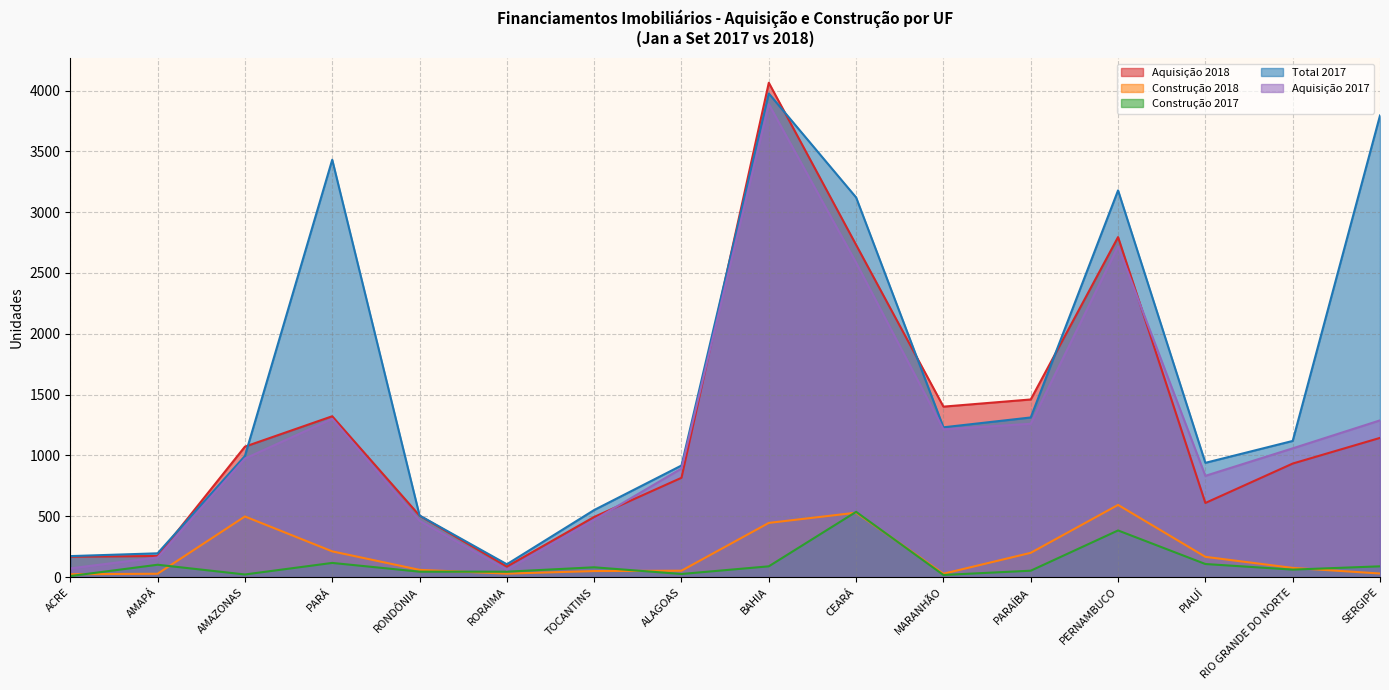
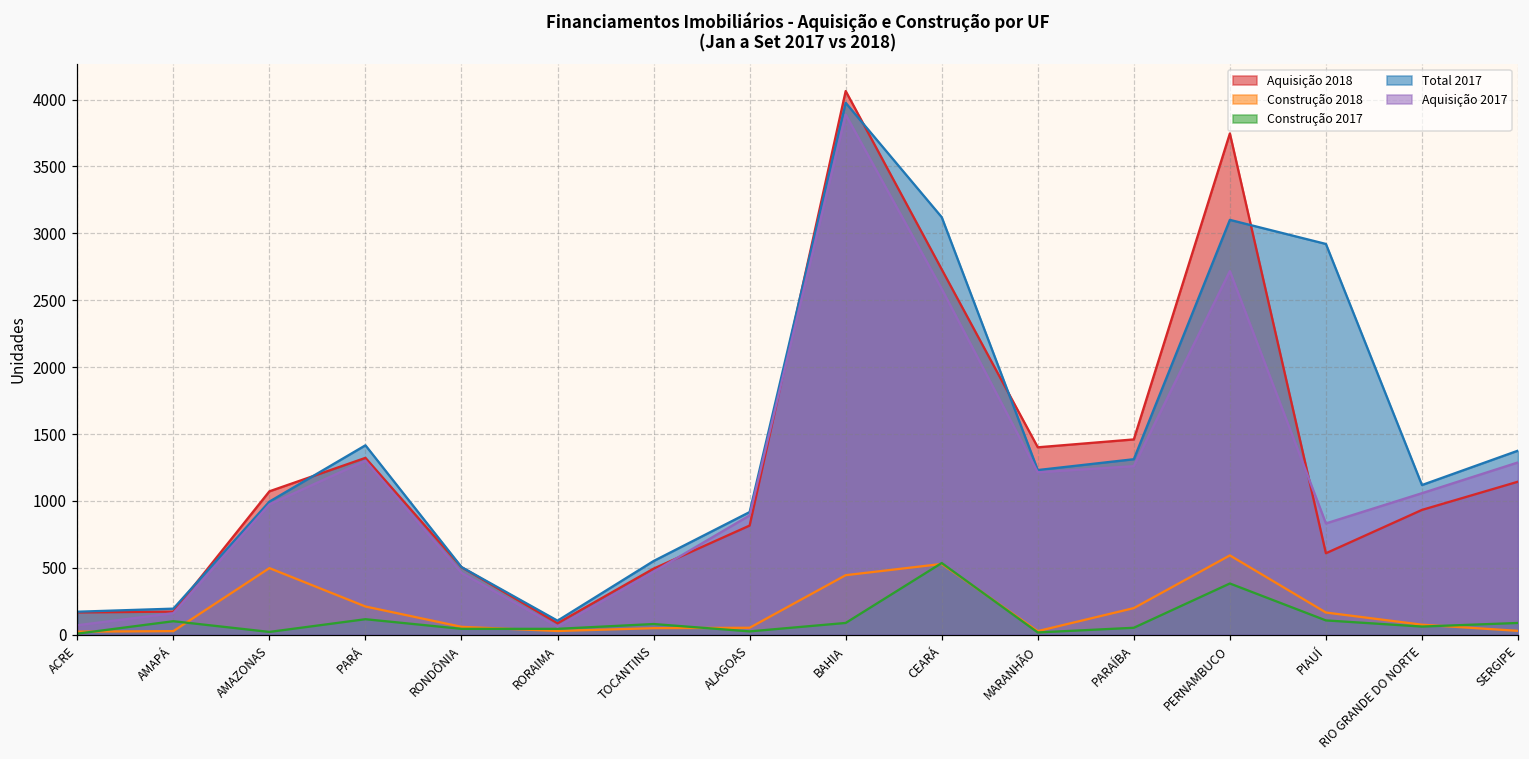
Total 2017, PARÁ: 3430 -> 1420
Aquisição 2018, PERNAMBUCO: 2800 -> 3750
Total 2017, PERNAMBUCO: 3180 -> 3100
Total 2017, PIAUÍ: 940 -> 2920
Total 2017, SERGIPE: 3800 -> 1380
